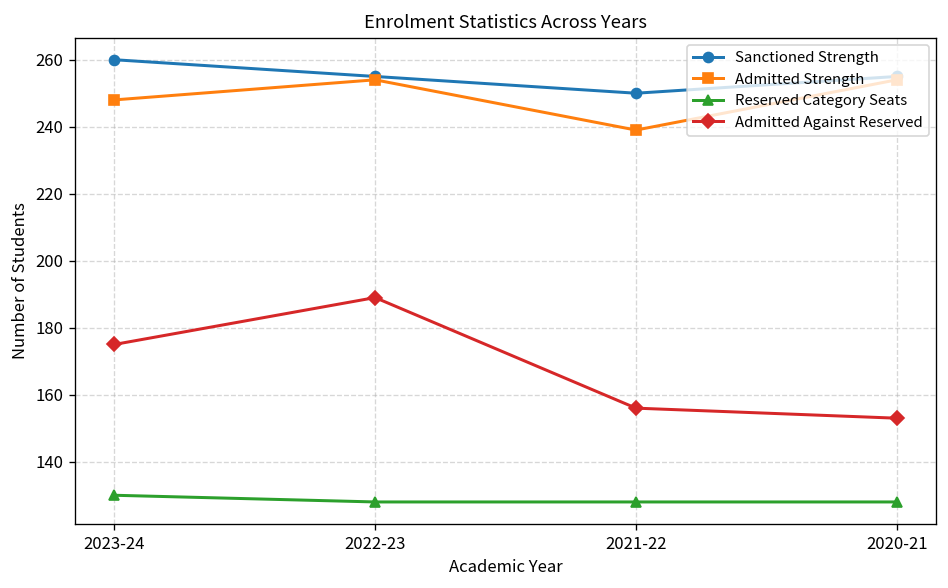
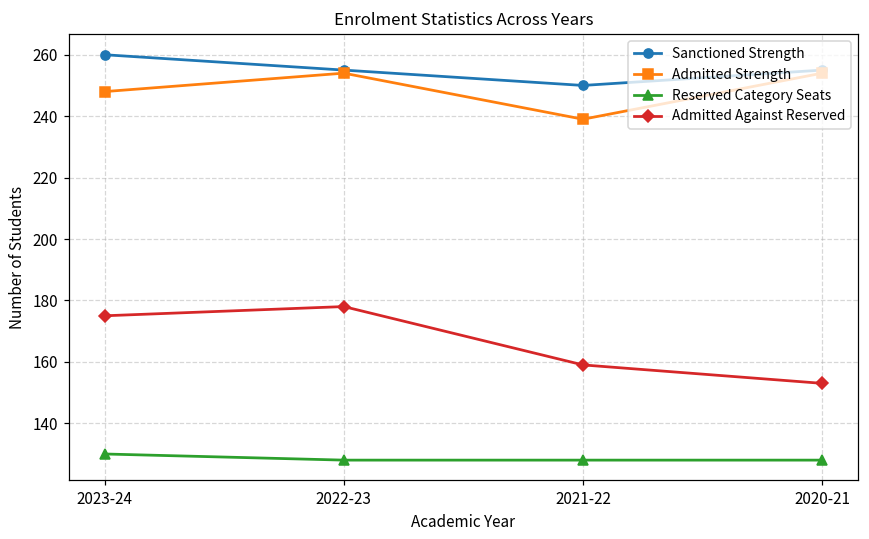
Admitted Against Reserved, 2022-23: 189 -> 178
Admitted Against Reserved, 2021-22: 156 -> 159
